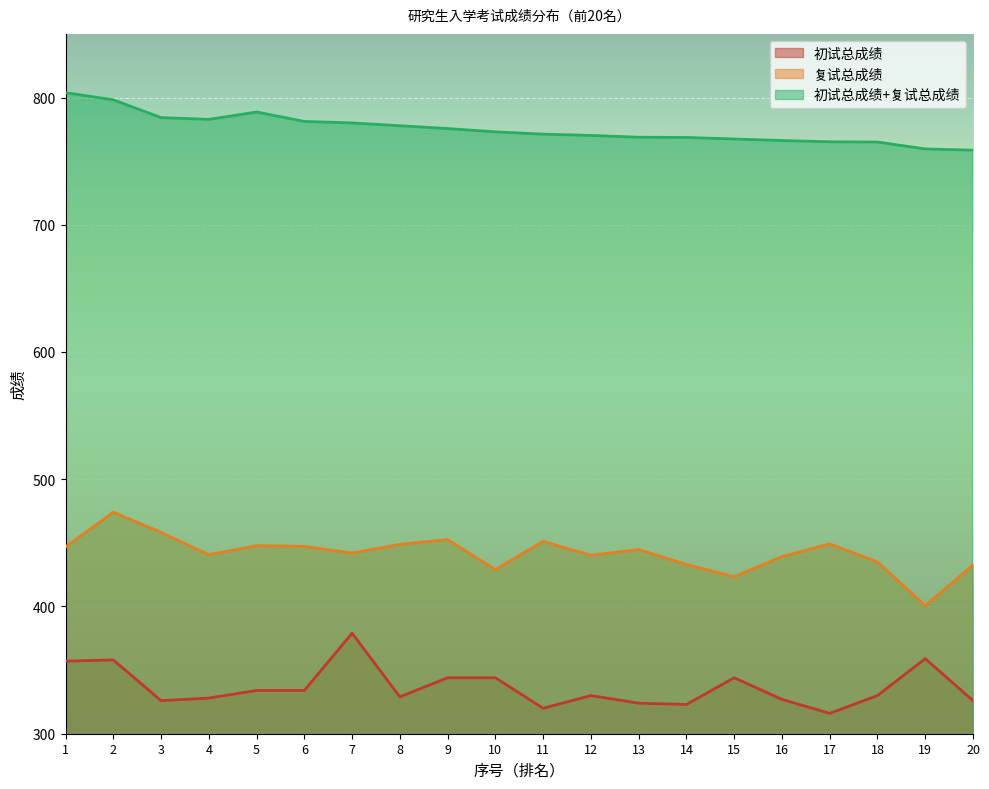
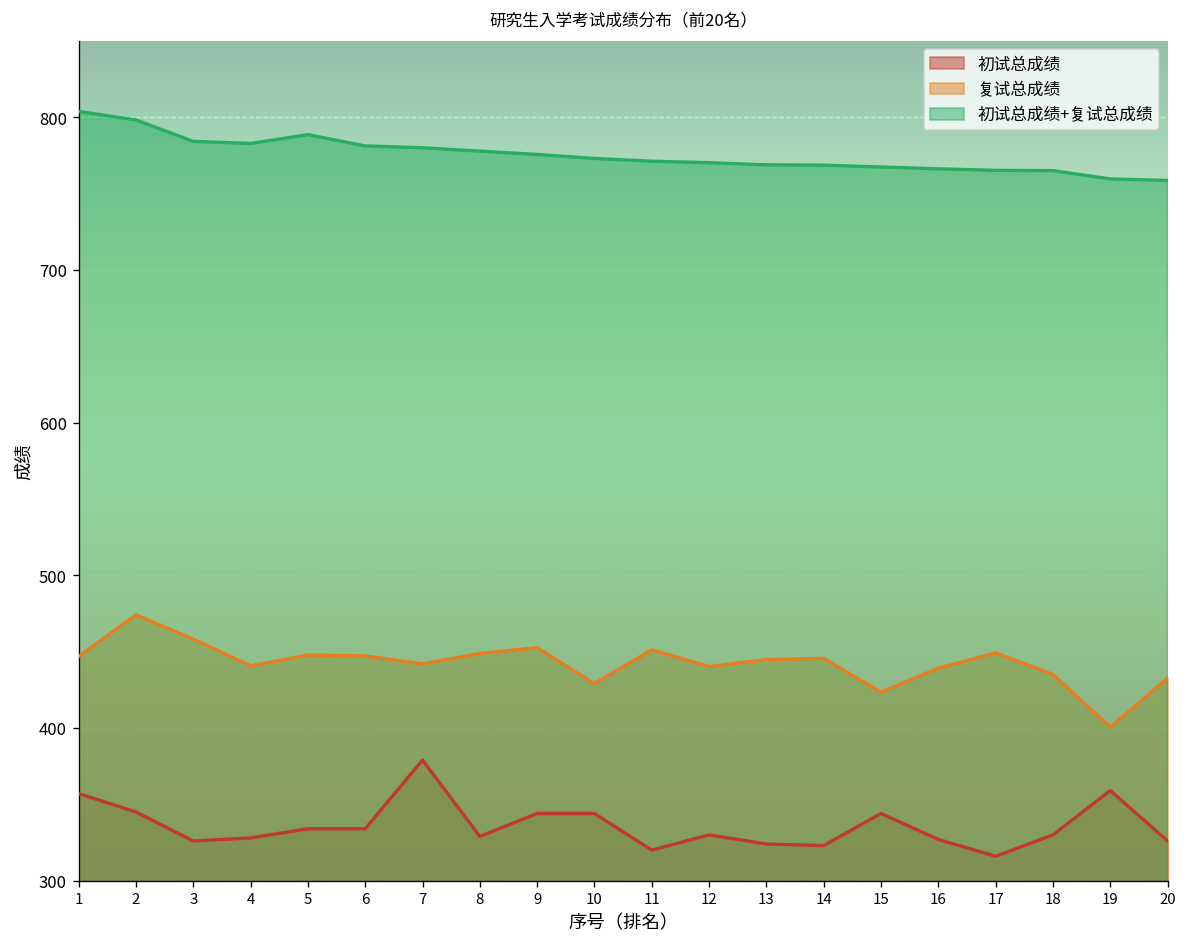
初试总成绩, 2: 358 -> 345
复试总成绩, 14: 433 -> 446
